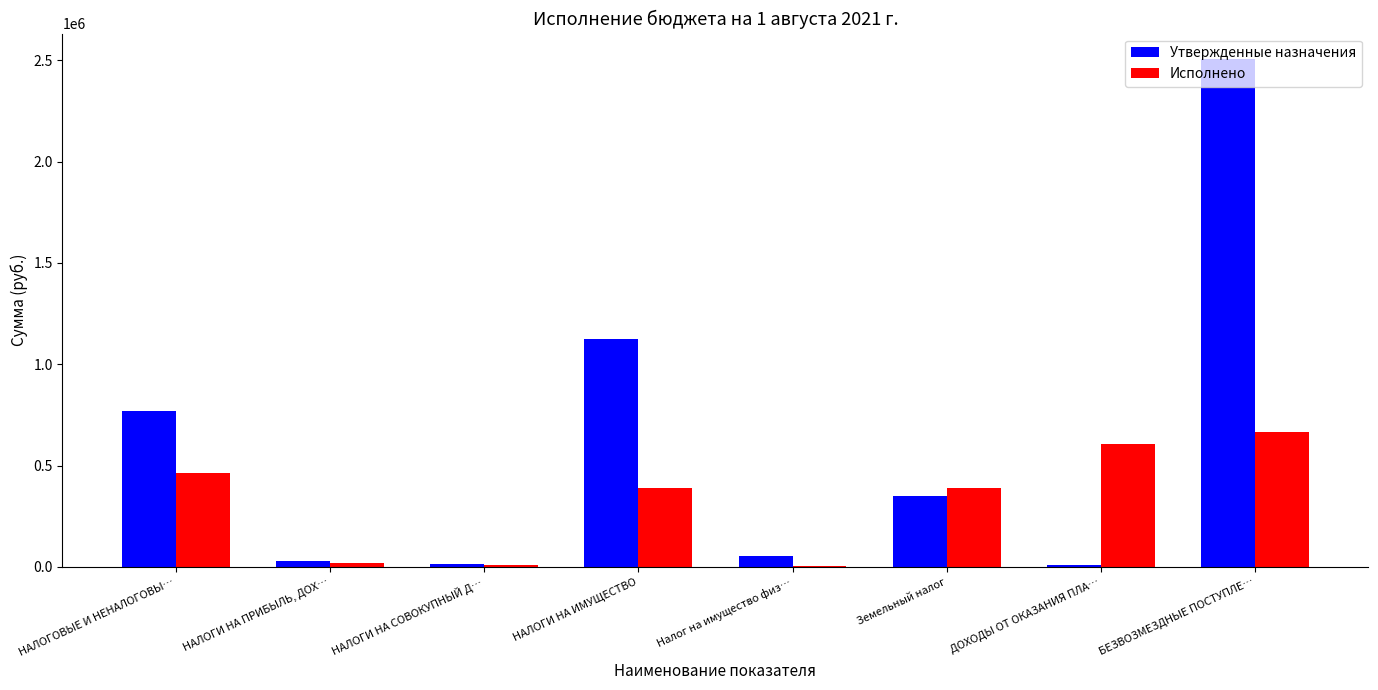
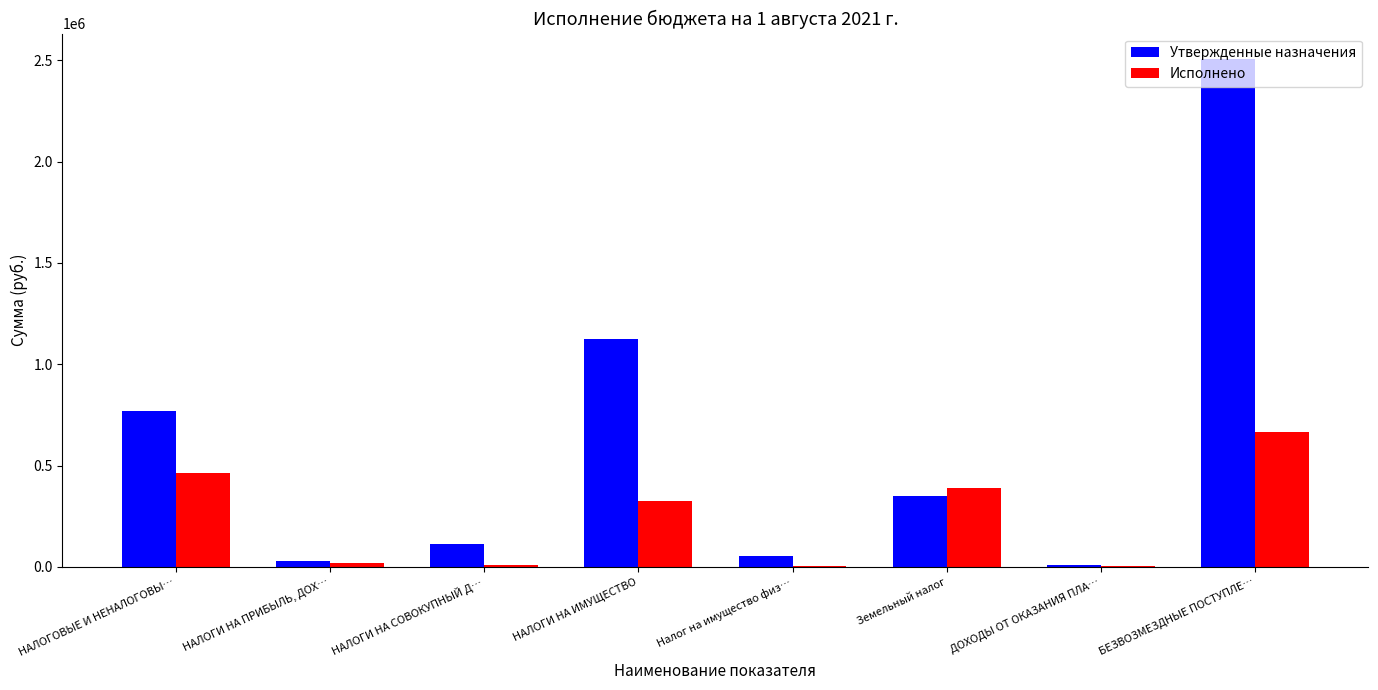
Утвержденные назначения, НАЛОГИ НА СОВОКУПНЫЙ Д…: 10000 -> 110000
Исполнено, НАЛОГИ НА ИМУЩЕСТВО: 390000 -> 330000
Исполнено, ДОХОДЫ ОТ ОКАЗАНИЯ ПЛА…: 610000 -> 0
